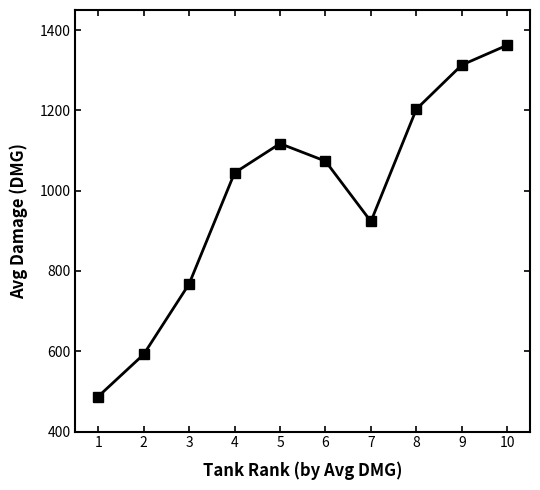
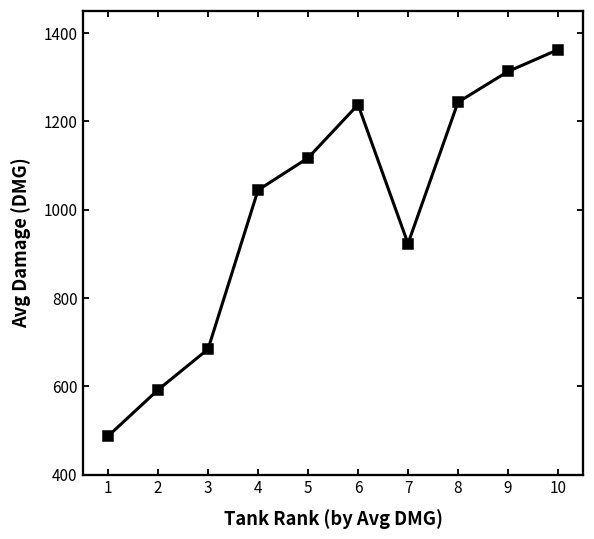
3: 770 -> 680
6: 1070 -> 1240
8: 1200 -> 1240
